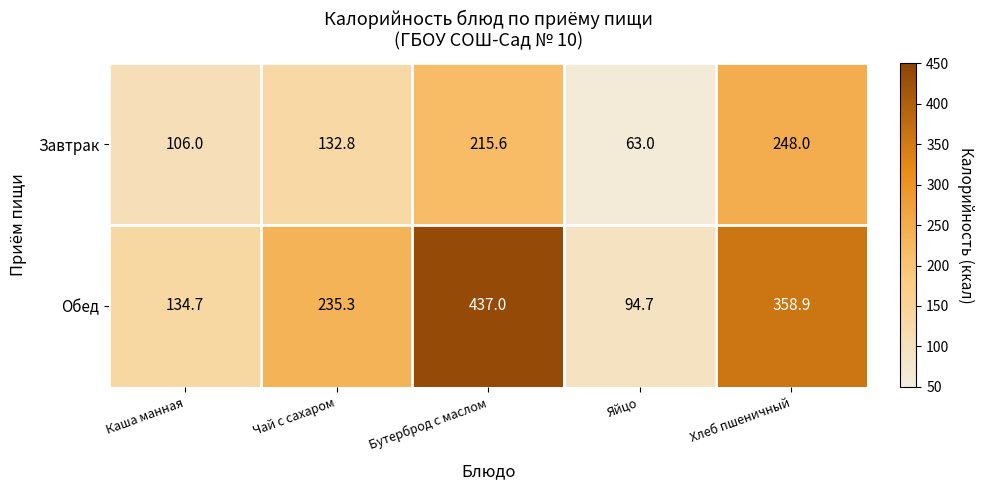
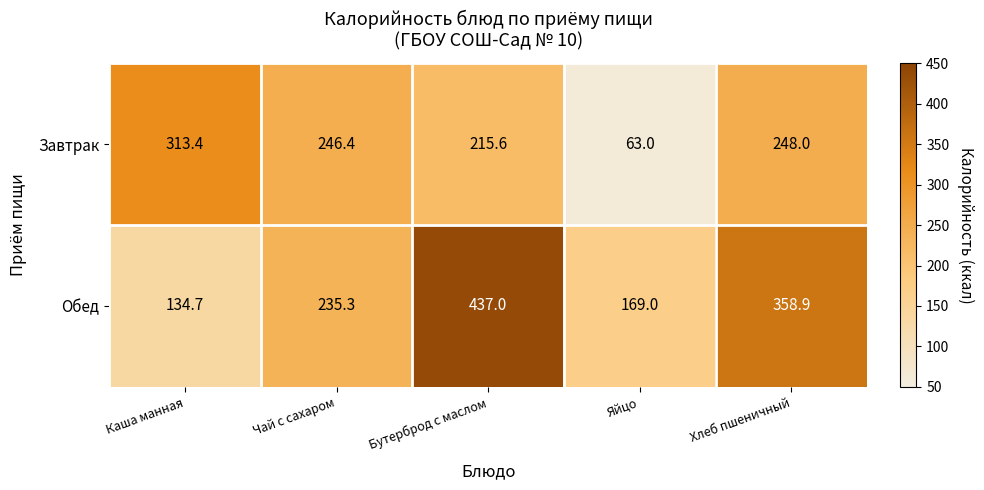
Завтрак, Каша манная: 106.0 -> 313.4
Завтрак, Чай с сахаром: 132.8 -> 246.4
Обед, Яйцо: 94.7 -> 169.0
